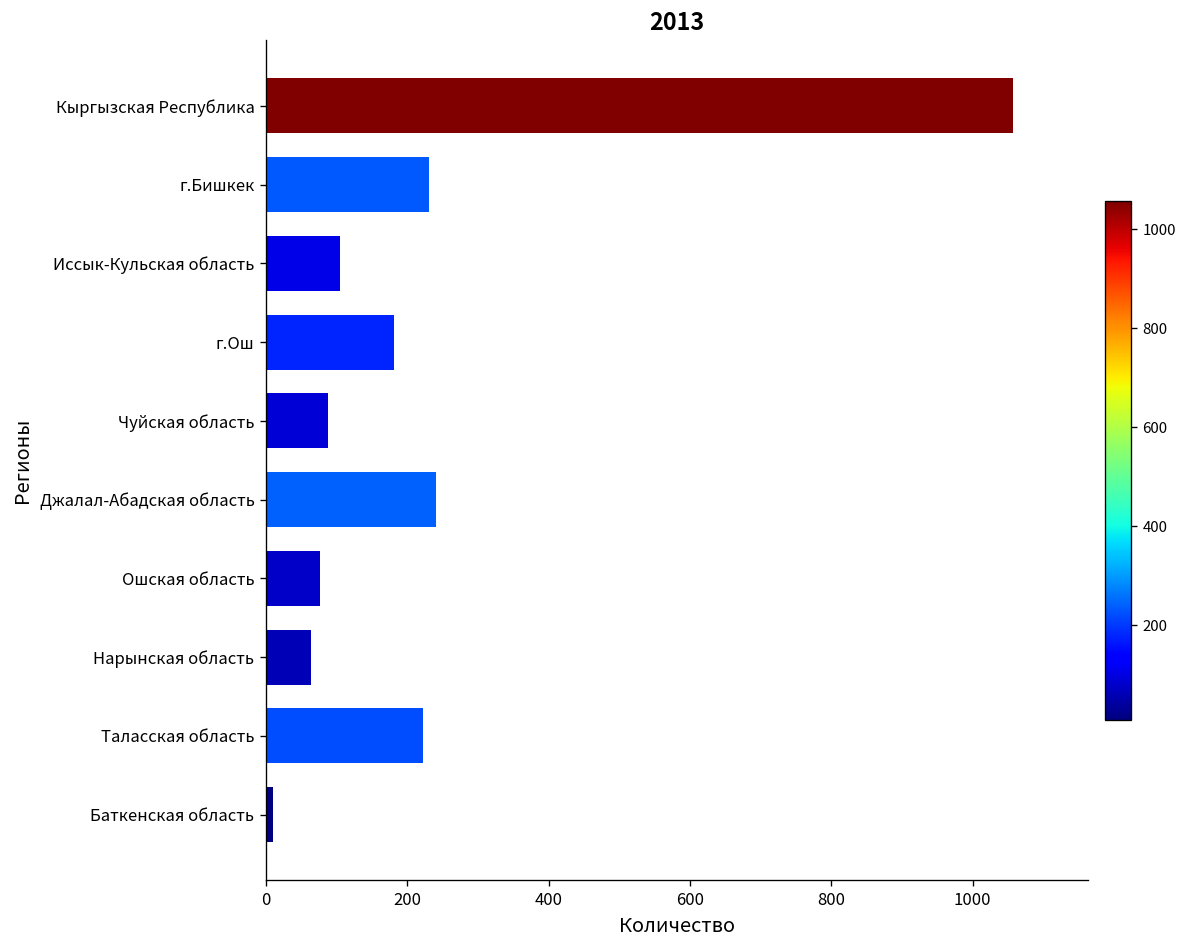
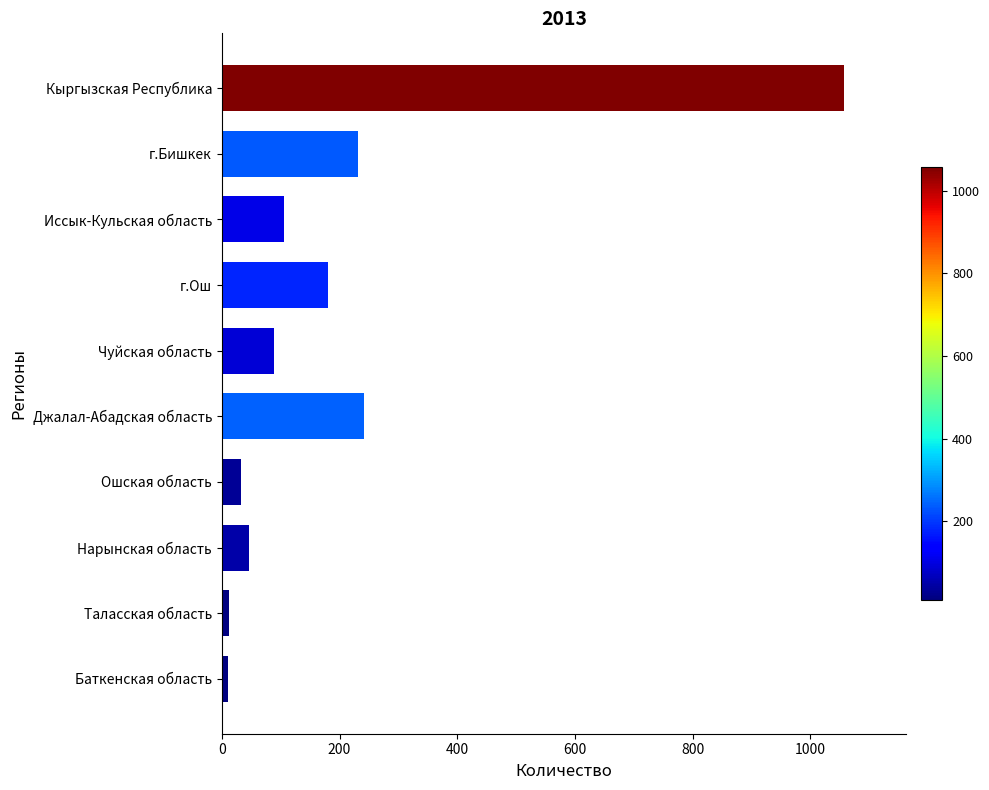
Ошская область: 80 -> 30
Нарынская область: 60 -> 50
Таласская область: 220 -> 10
